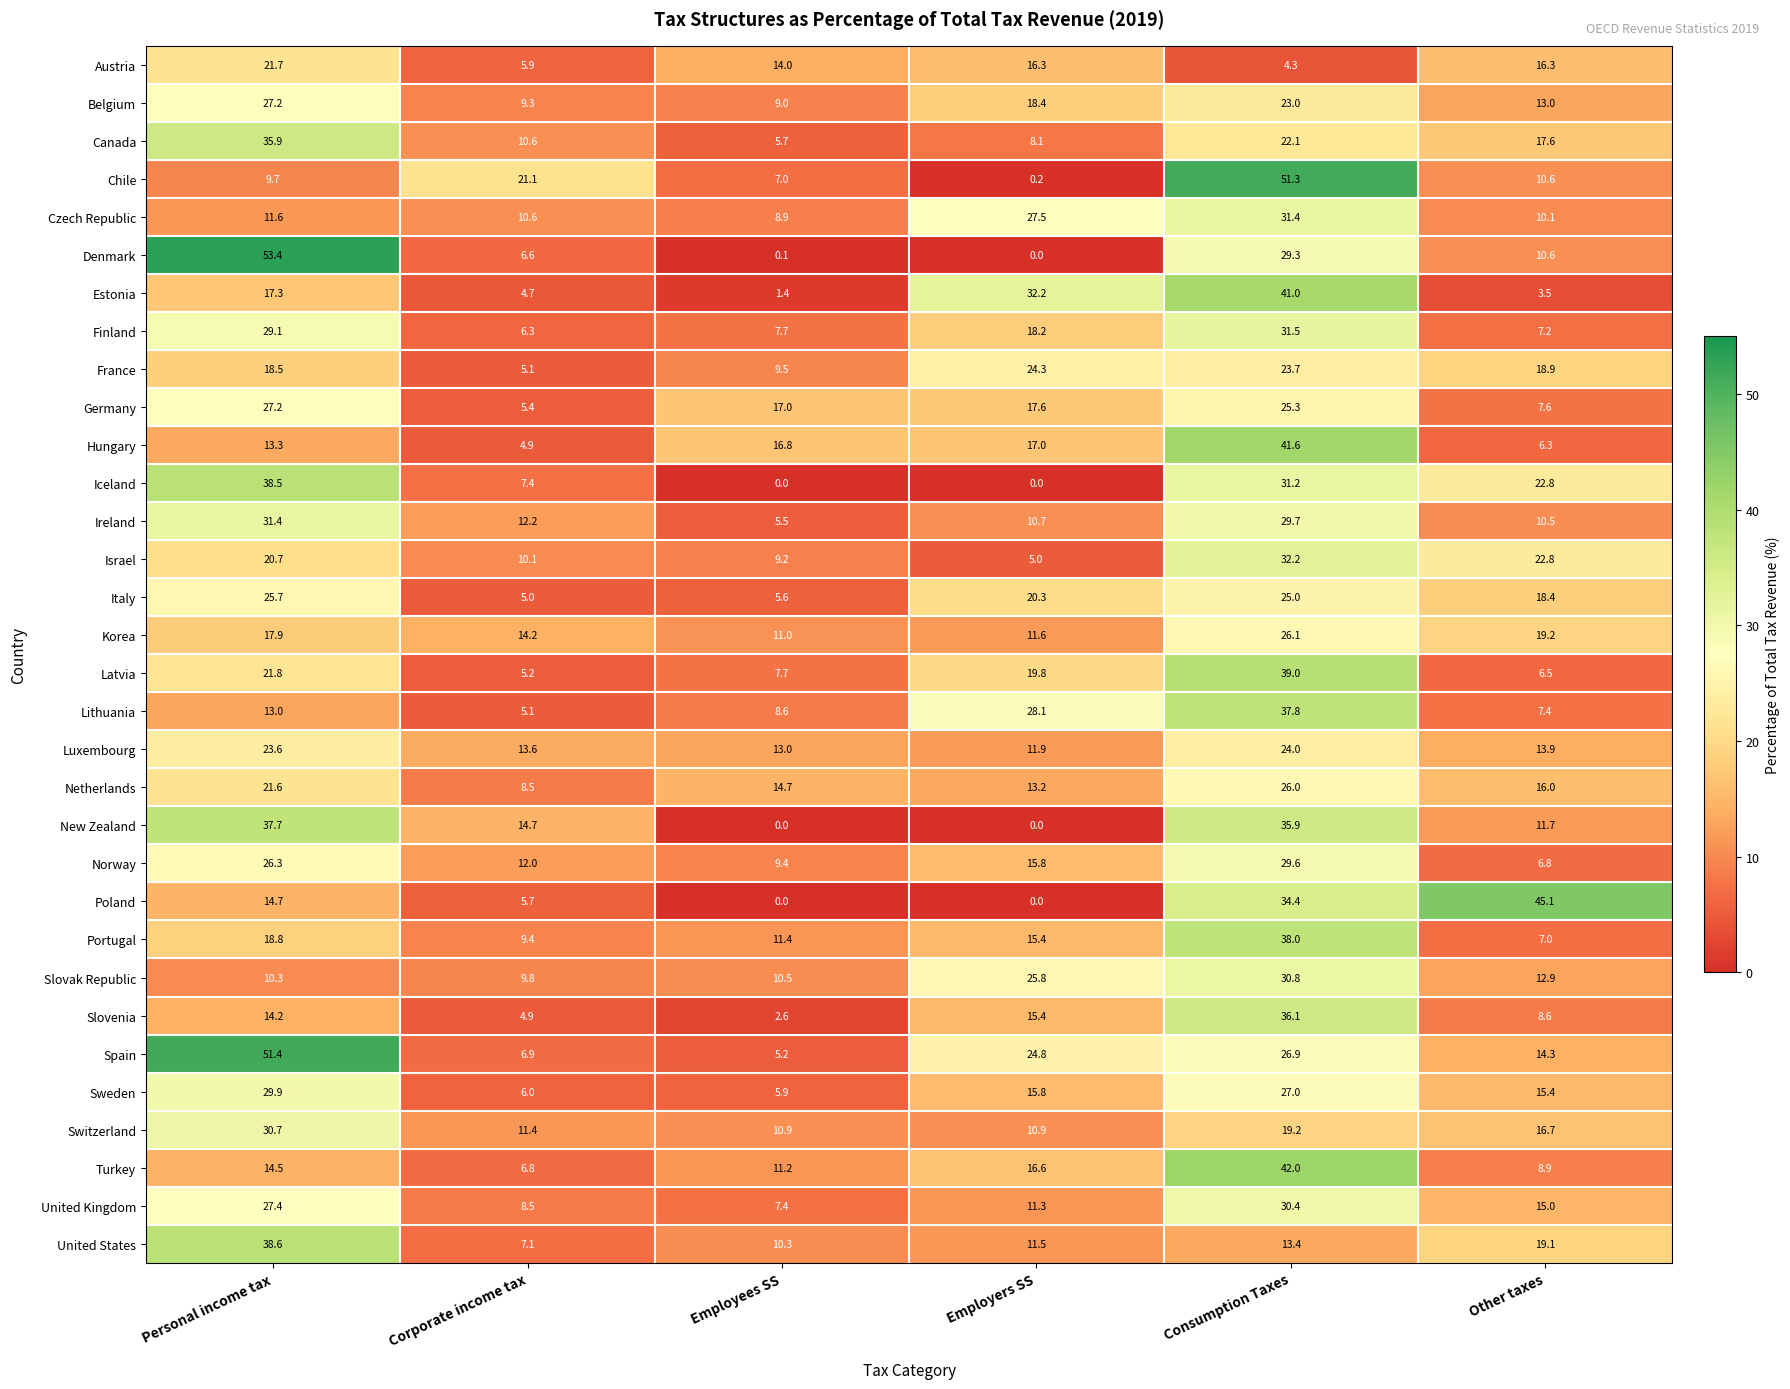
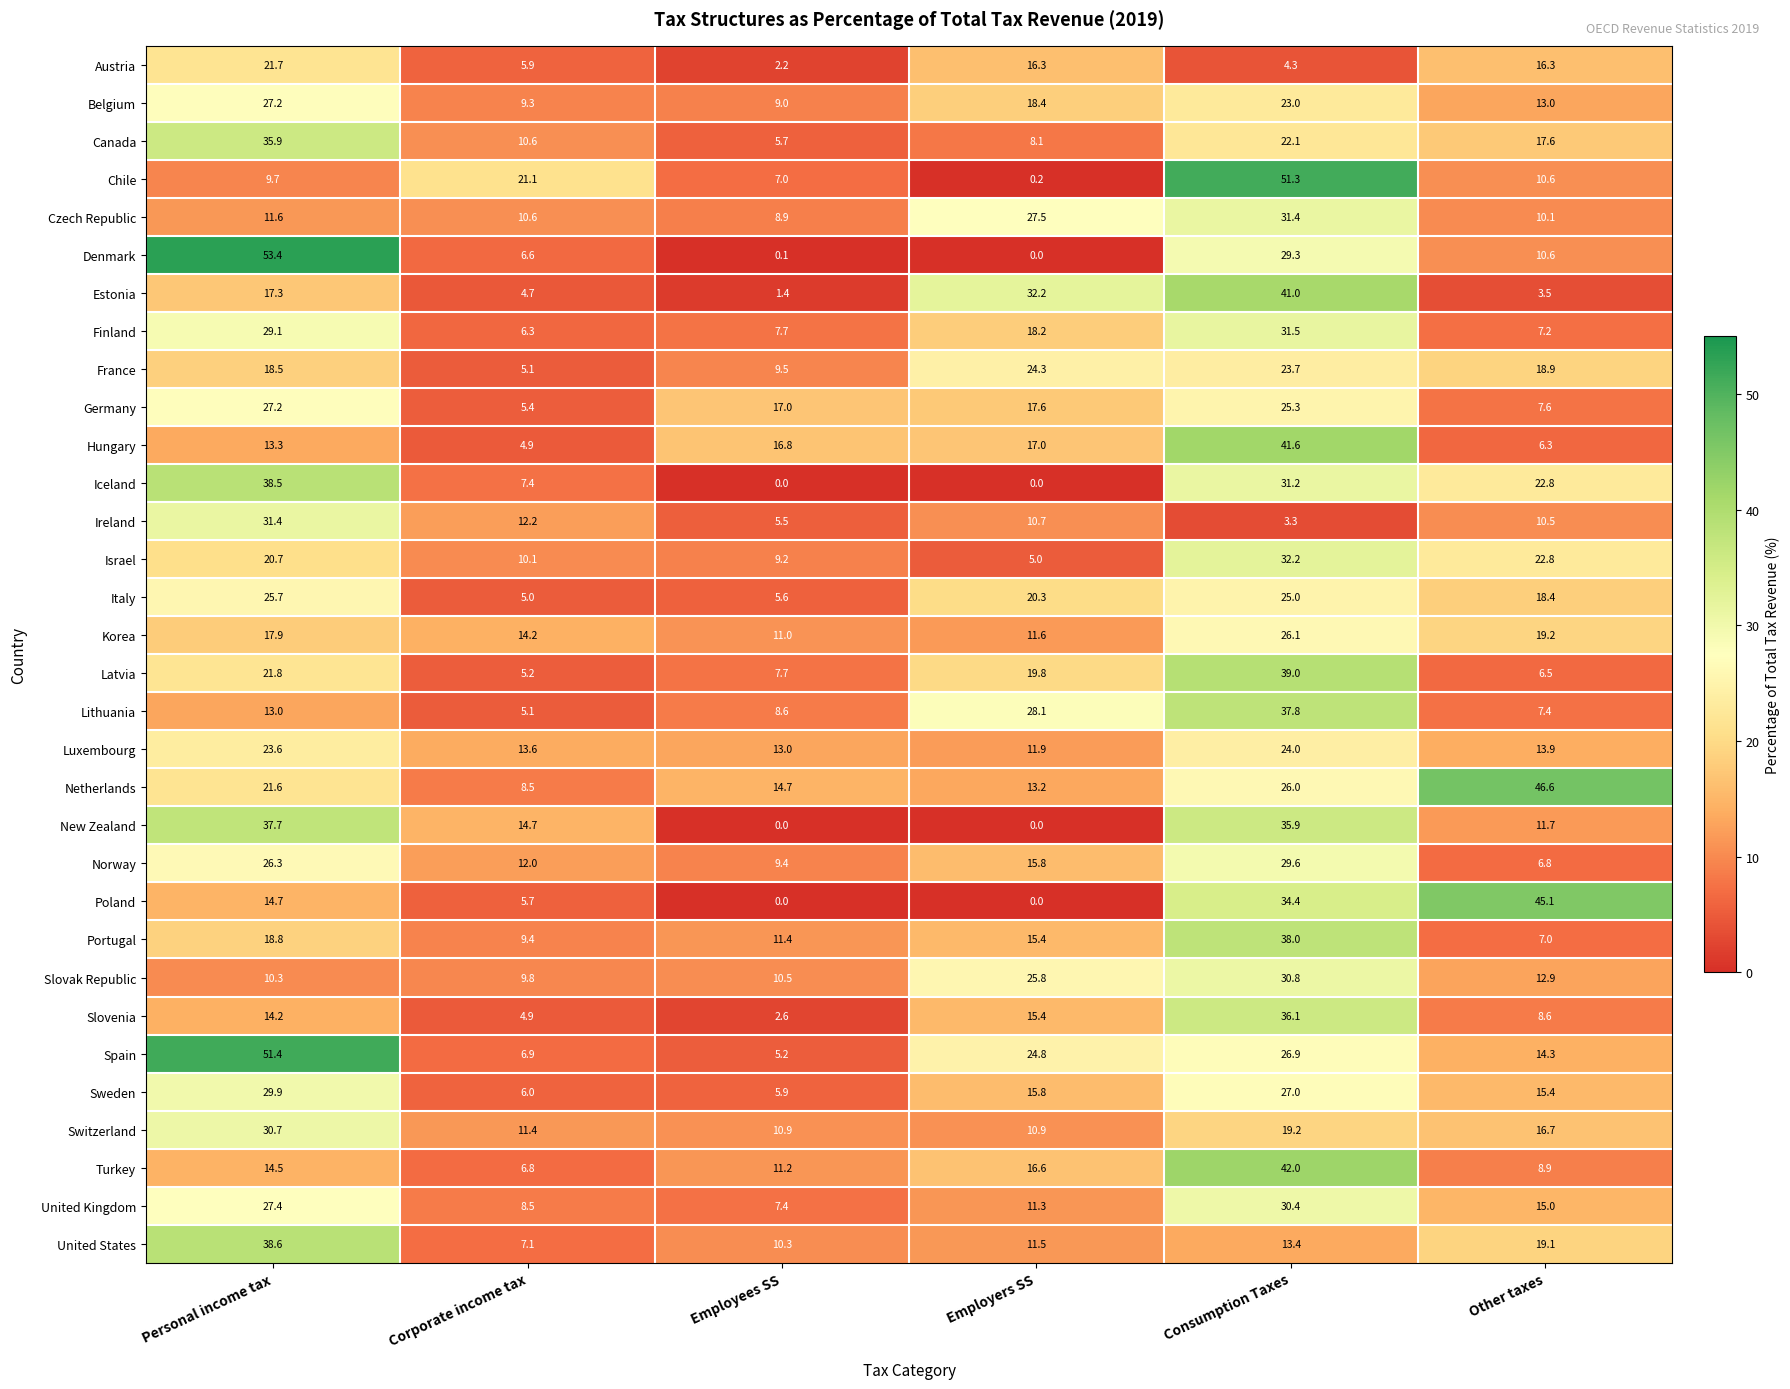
Austria, Employees SS: 14.0 -> 2.2
Ireland, Consumption Taxes: 29.7 -> 3.3
Netherlands, Other taxes: 16.0 -> 46.6
